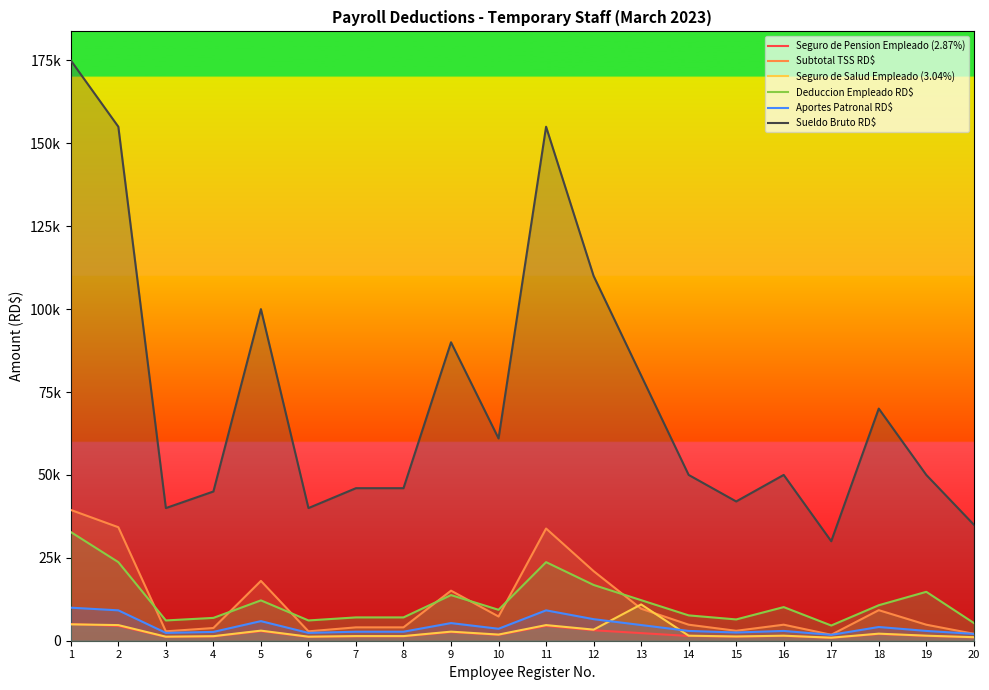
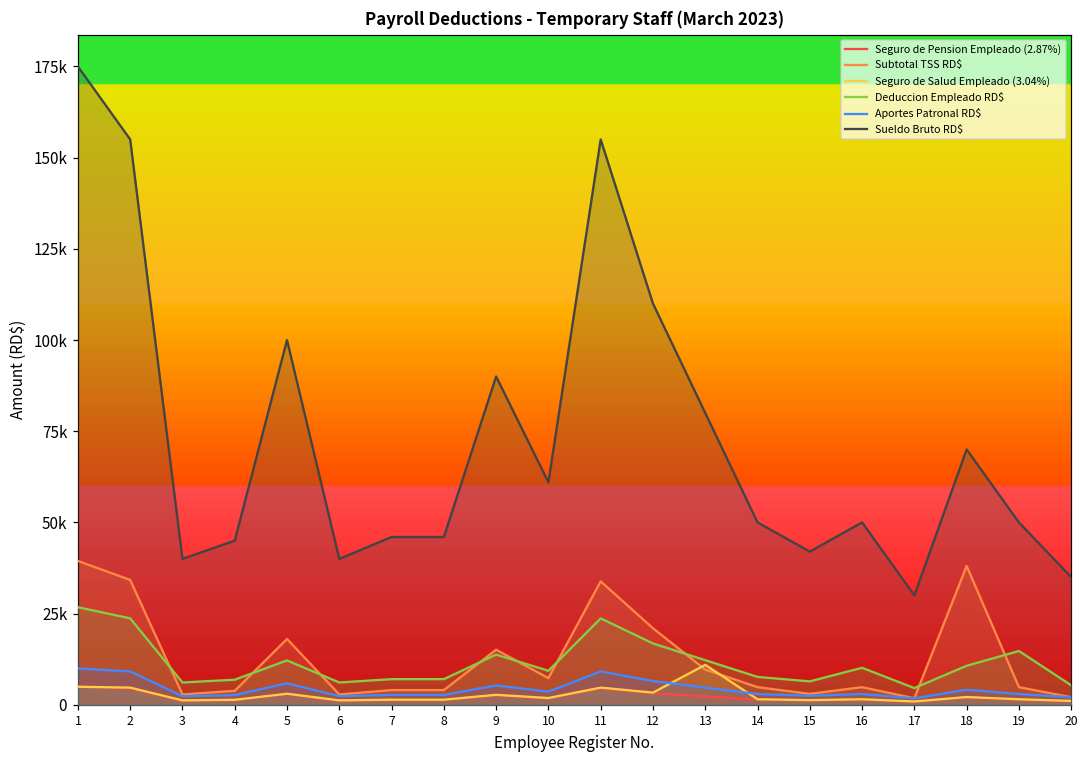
Deduccion Empleado RD$, 1: 33000 -> 27000
Subtotal TSS RD$, 18: 9000 -> 38000
